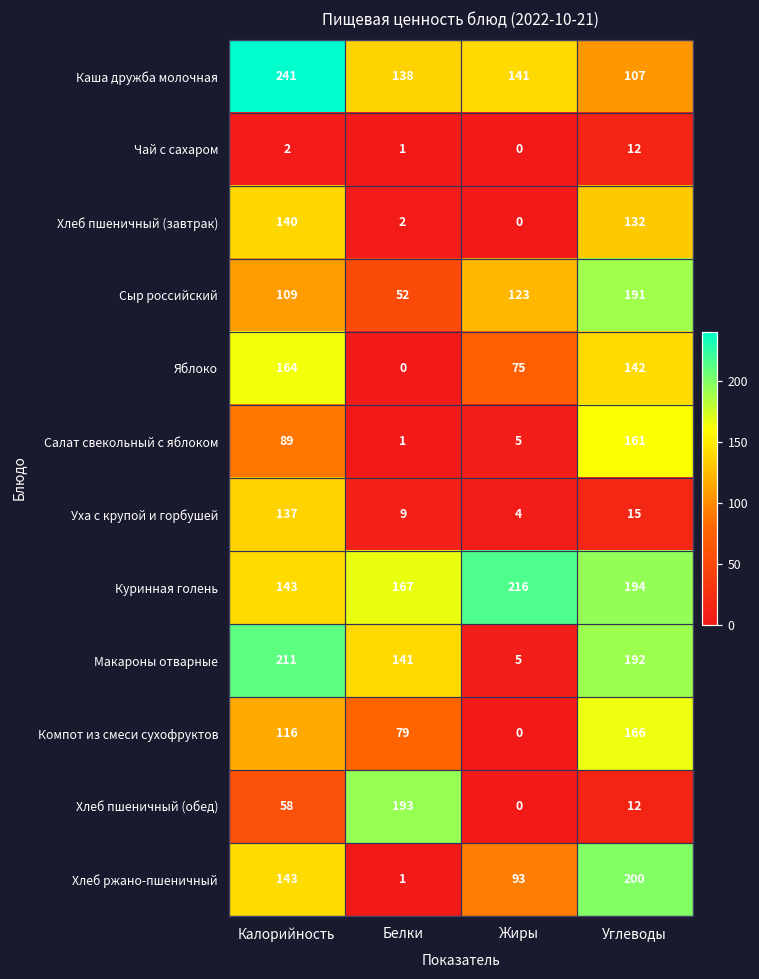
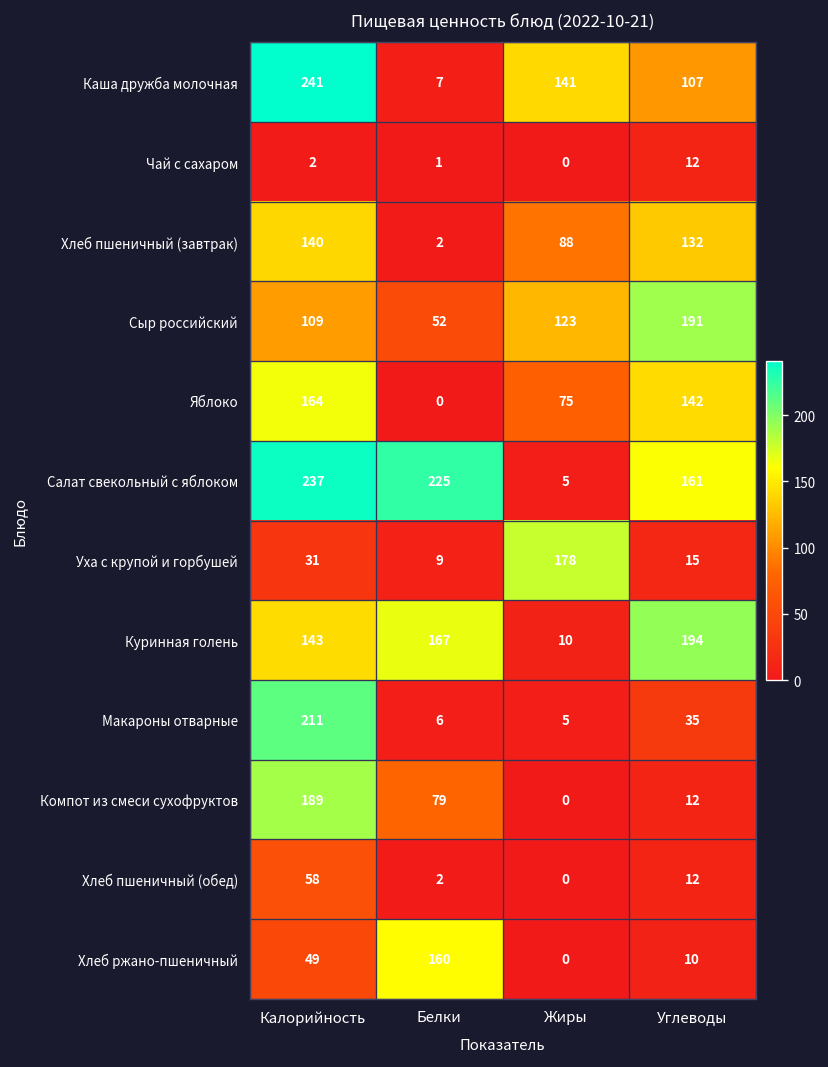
Каша дружба молочная, Белки: 138 -> 7
Хлеб пшеничный (завтрак), Жиры: 0 -> 88
Салат свекольный с яблоком, Калорийность: 89 -> 237
Салат свекольный с яблоком, Белки: 1 -> 225
Уха с крупой и горбушей, Калорийность: 137 -> 31
Уха с крупой и горбушей, Жиры: 4 -> 178
Куринная голень, Жиры: 216 -> 10
Макароны отварные, Белки: 141 -> 6
Макароны отварные, Углеводы: 192 -> 35
Компот из смеси сухофруктов, Калорийность: 116 -> 189
Компот из смеси сухофруктов, Углеводы: 166 -> 12
Хлеб пшеничный (обед), Белки: 193 -> 2
Хлеб ржано-пшеничный, Калорийность: 143 -> 49
Хлеб ржано-пшеничный, Белки: 1 -> 160
Хлеб ржано-пшеничный, Жиры: 93 -> 0
Хлеб ржано-пшеничный, Углеводы: 200 -> 10
